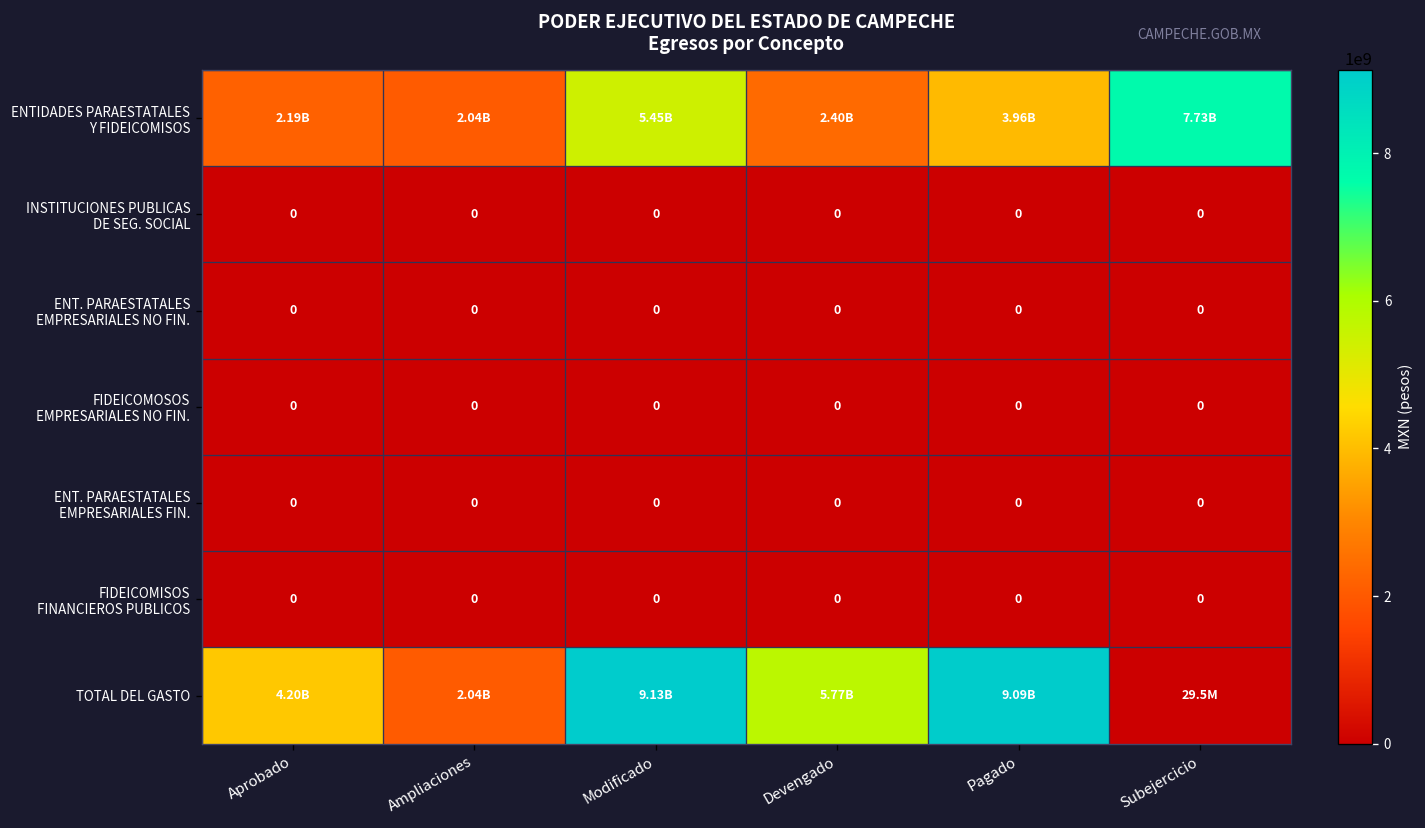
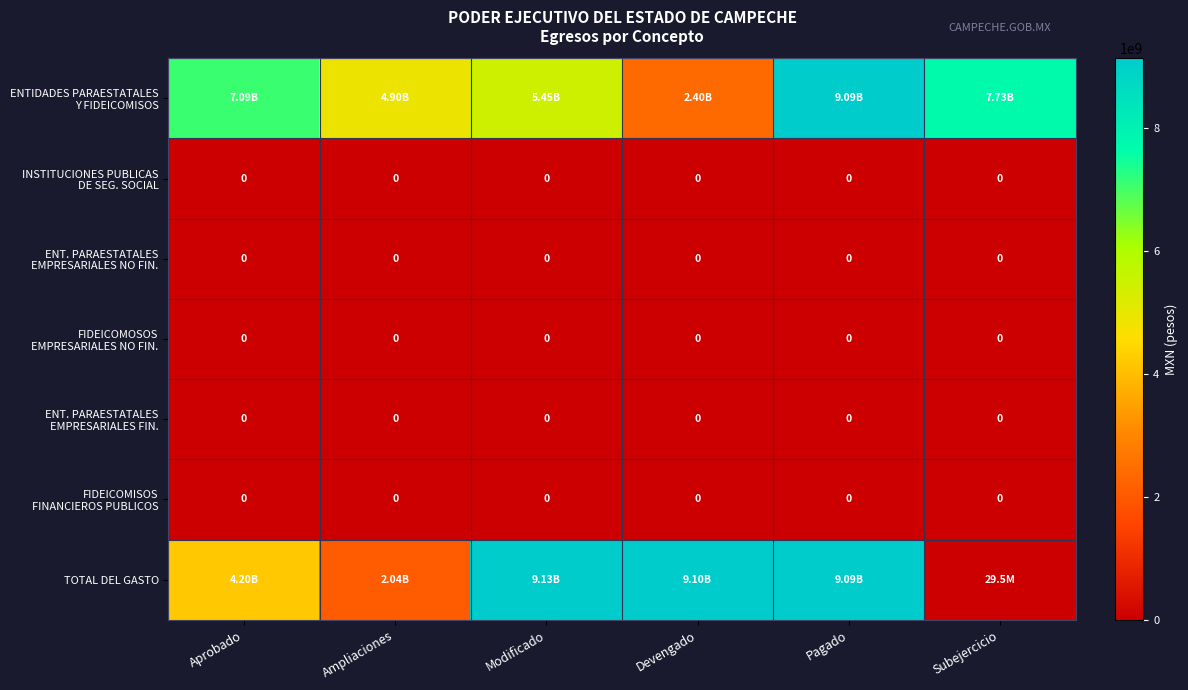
ENTIDADES PARAESTATALES Y FIDEICOMISOS, Aprobado: 2.19B -> 7.09B
ENTIDADES PARAESTATALES Y FIDEICOMISOS, Ampliaciones: 2.04B -> 4.90B
ENTIDADES PARAESTATALES Y FIDEICOMISOS, Pagado: 3.96B -> 9.09B
TOTAL DEL GASTO, Devengado: 5.77B -> 9.10B
